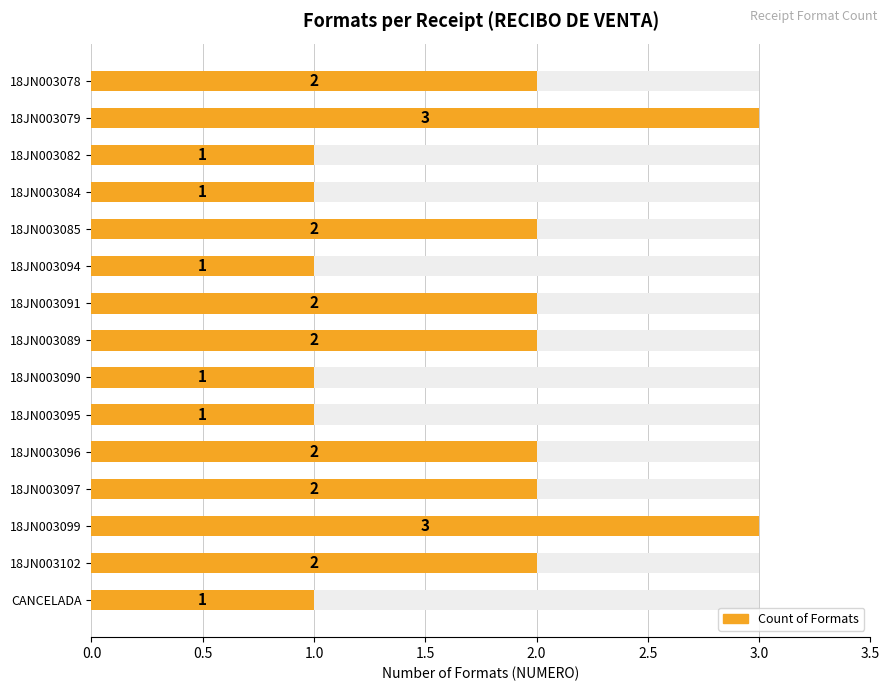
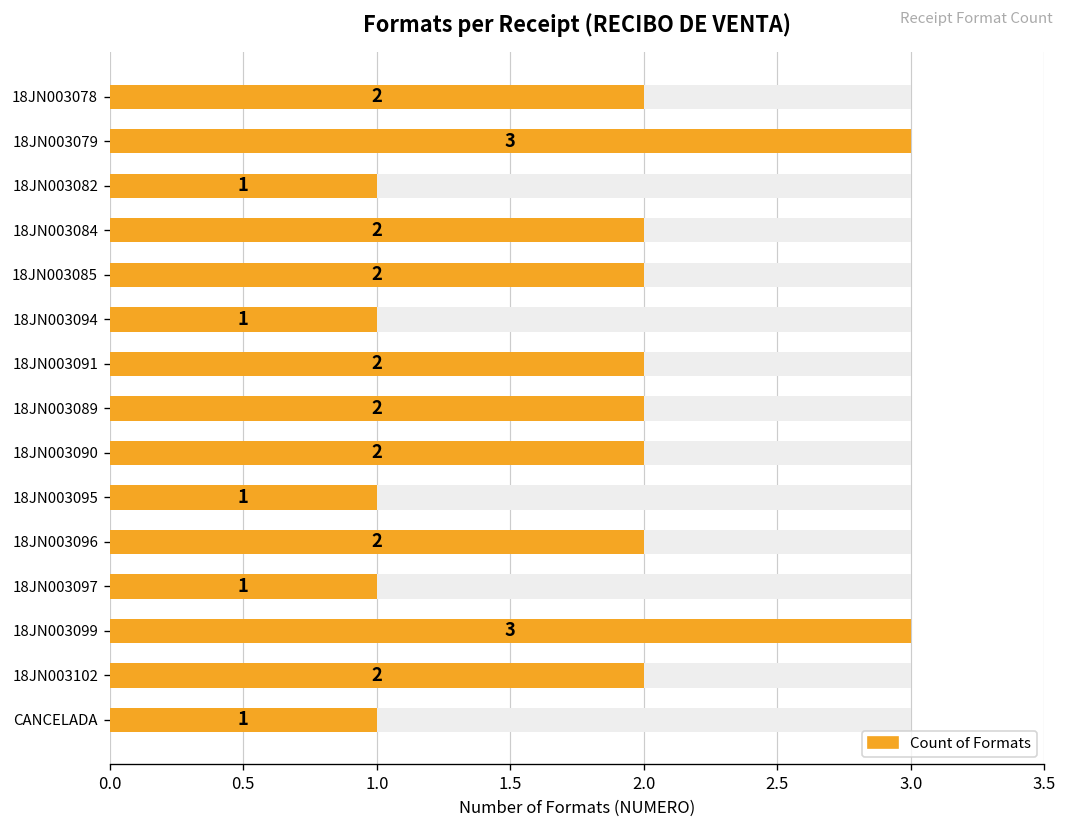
Count of Formats, 18JN003084: 1 -> 2
Count of Formats, 18JN003090: 1 -> 2
Count of Formats, 18JN003097: 2 -> 1
